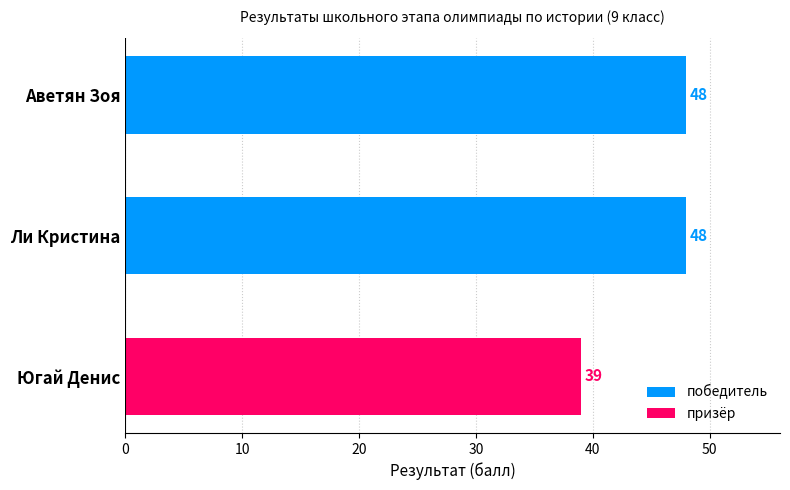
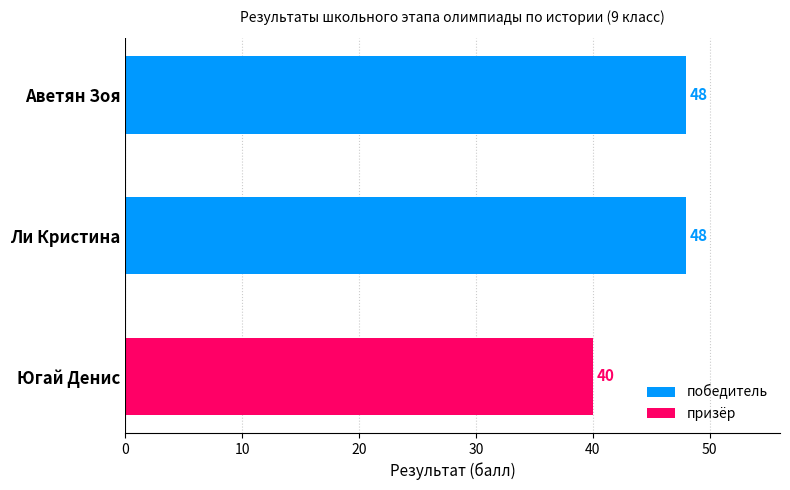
Югай Денис: 39 -> 40
